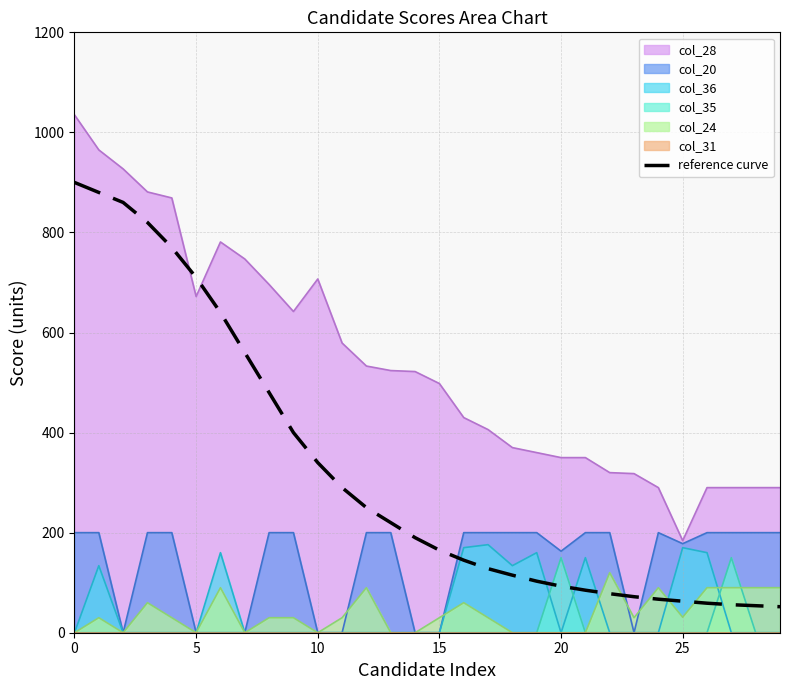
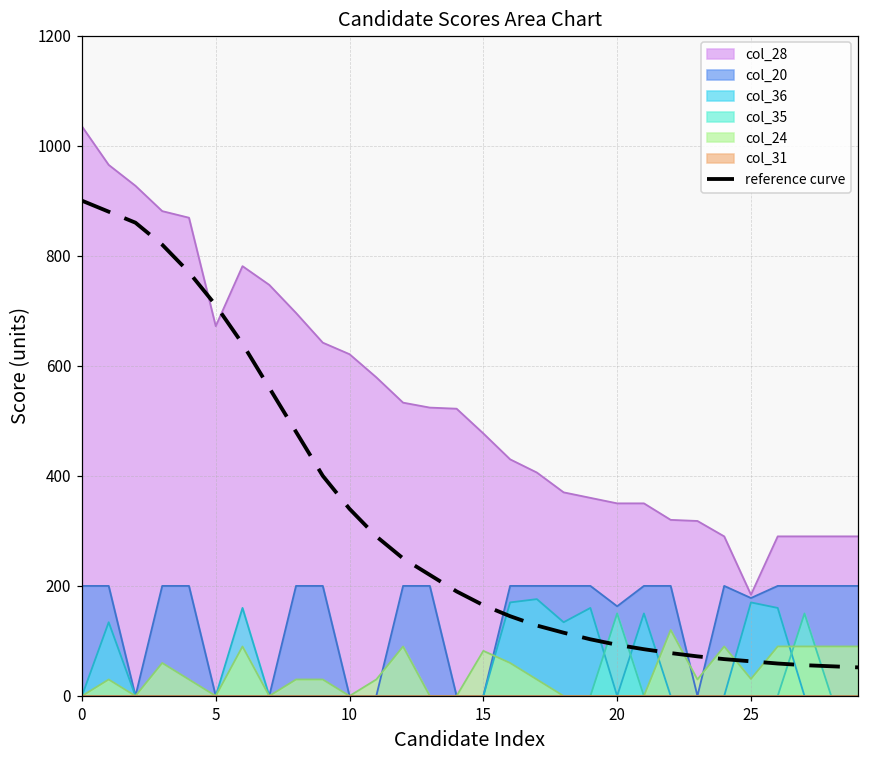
col_28, 10: 710 -> 620
col_28, 15: 500 -> 480
col_24, 15: 30 -> 80
